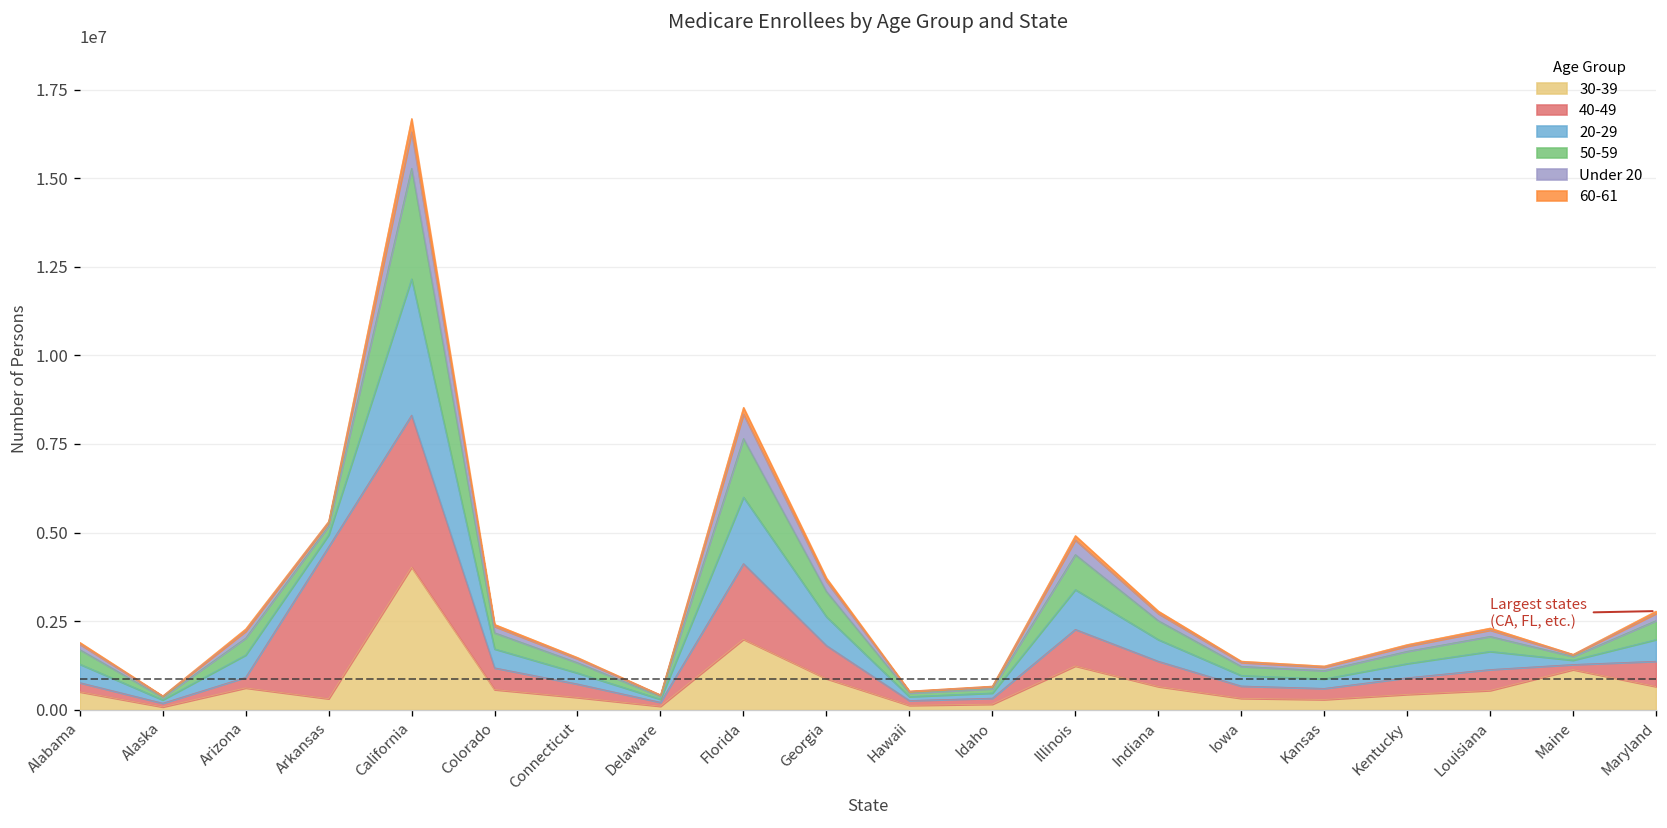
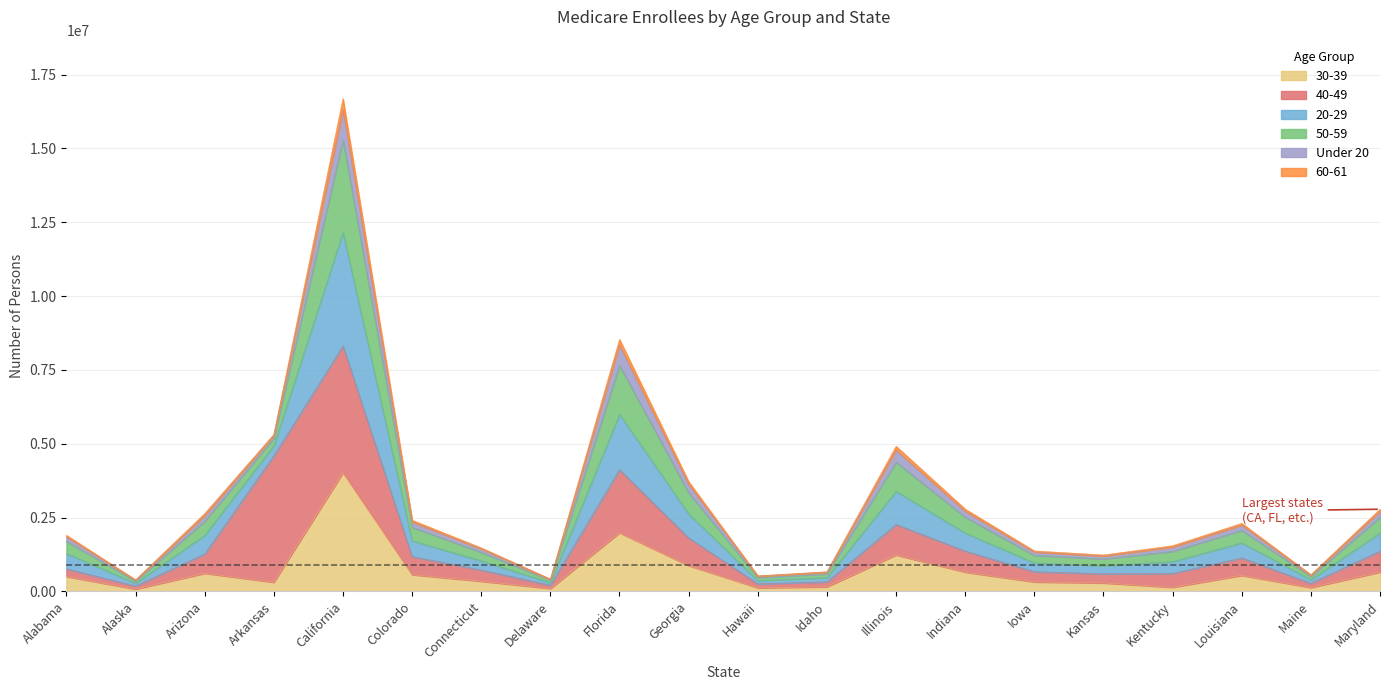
40-49, Arizona: 300000 -> 700000
30-39, Kentucky: 400000 -> 100000
30-39, Maine: 1100000 -> 100000
